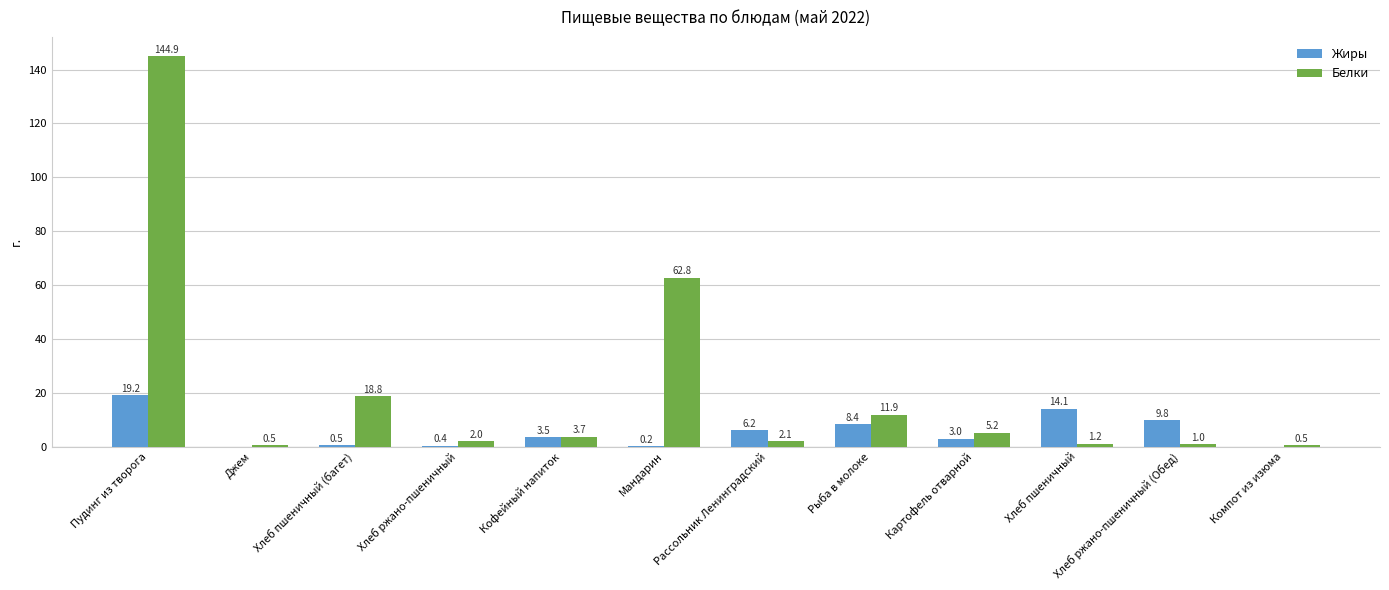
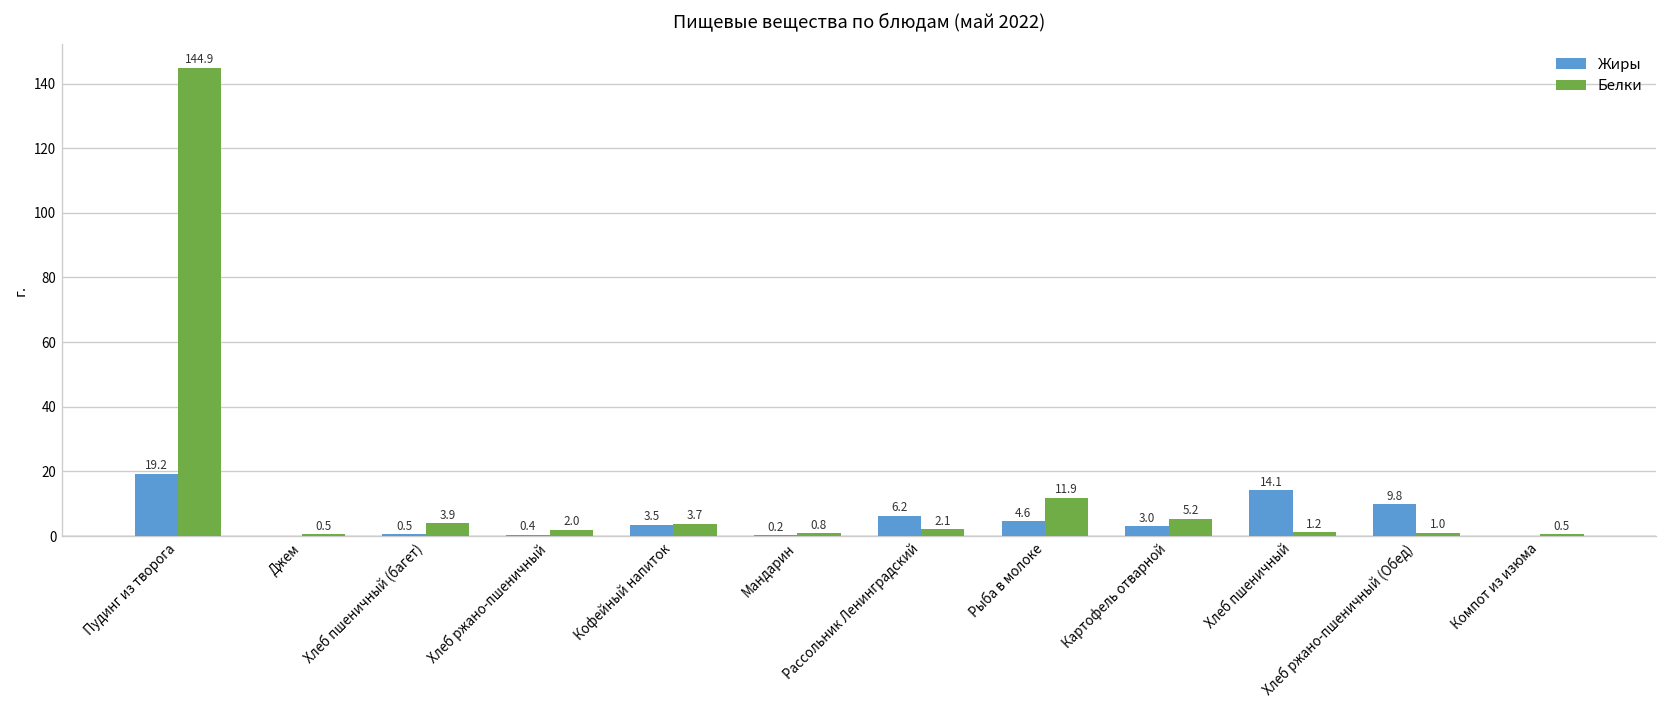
Белки, Хлеб пшеничный (багет): 18.8 -> 3.9
Белки, Мандарин: 62.8 -> 0.8
Жиры, Рыба в молоке: 8.4 -> 4.6
